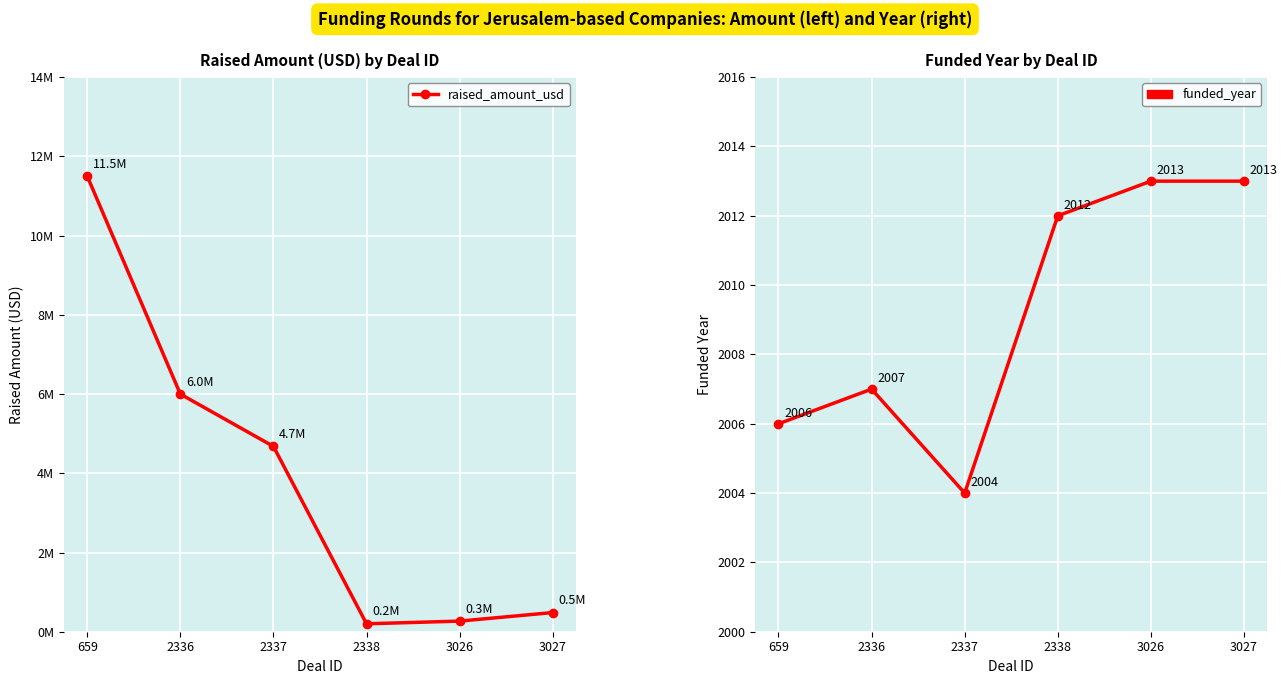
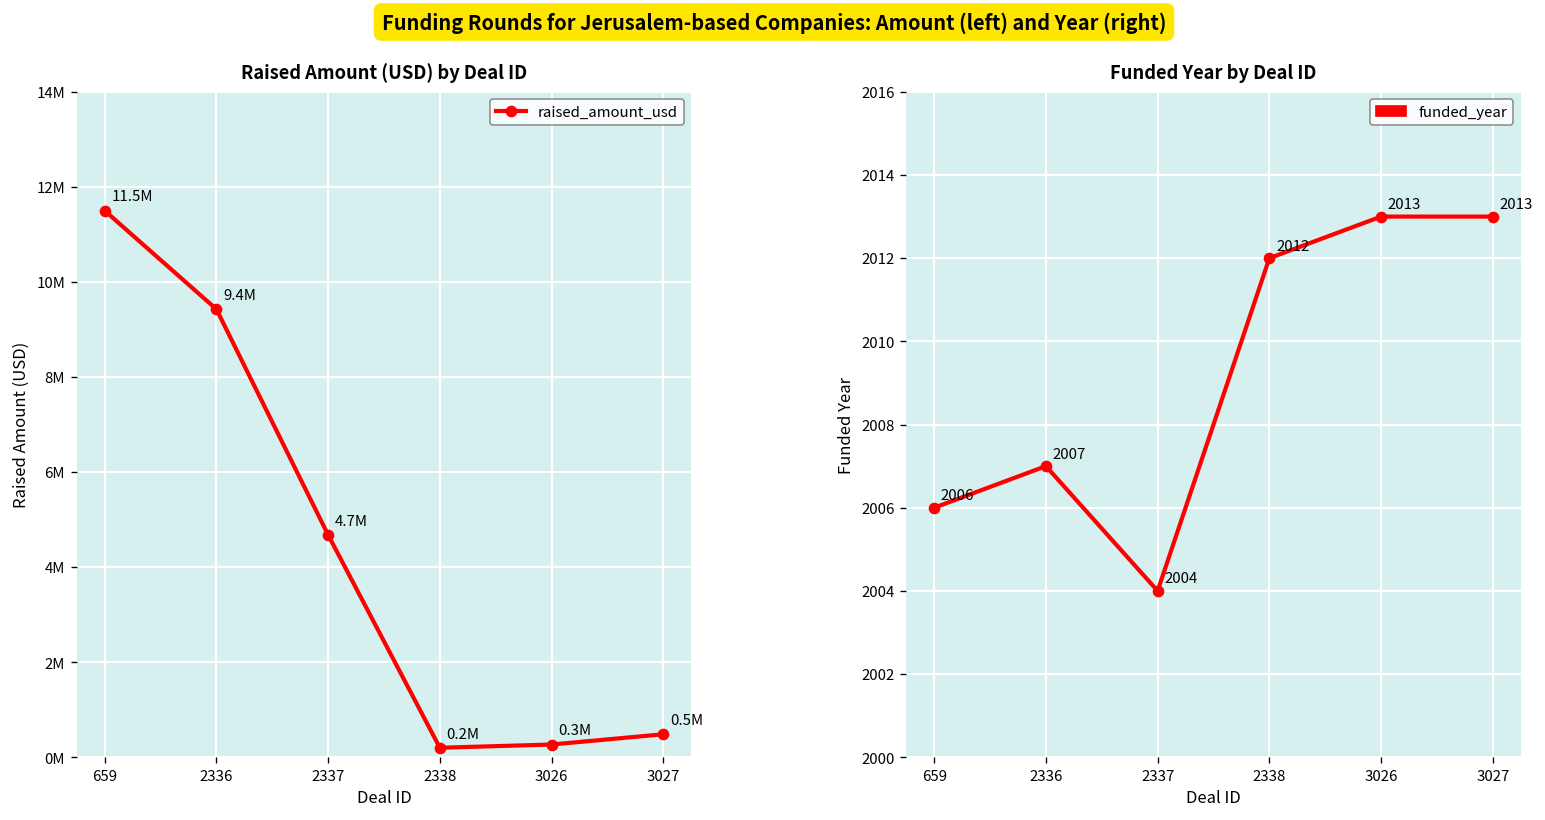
Raised Amount (USD) by Deal ID, 2336: 6.0M -> 9.4M
